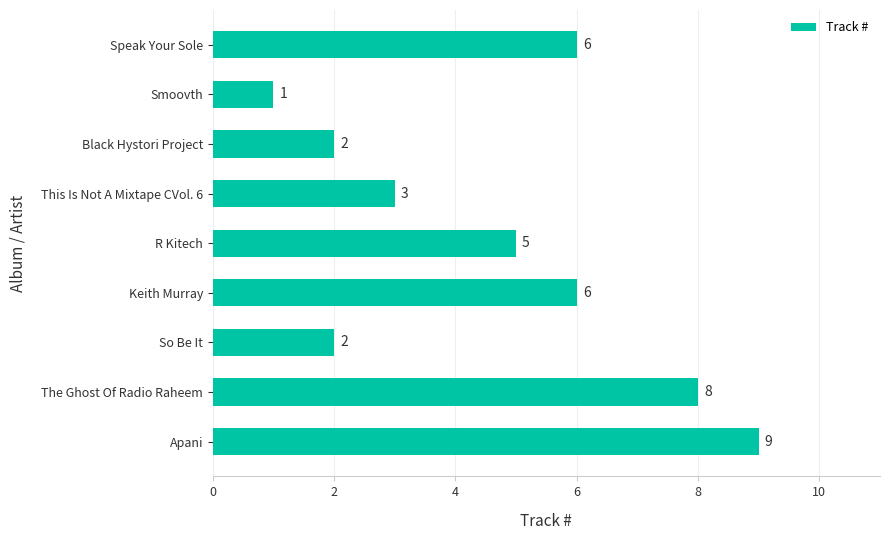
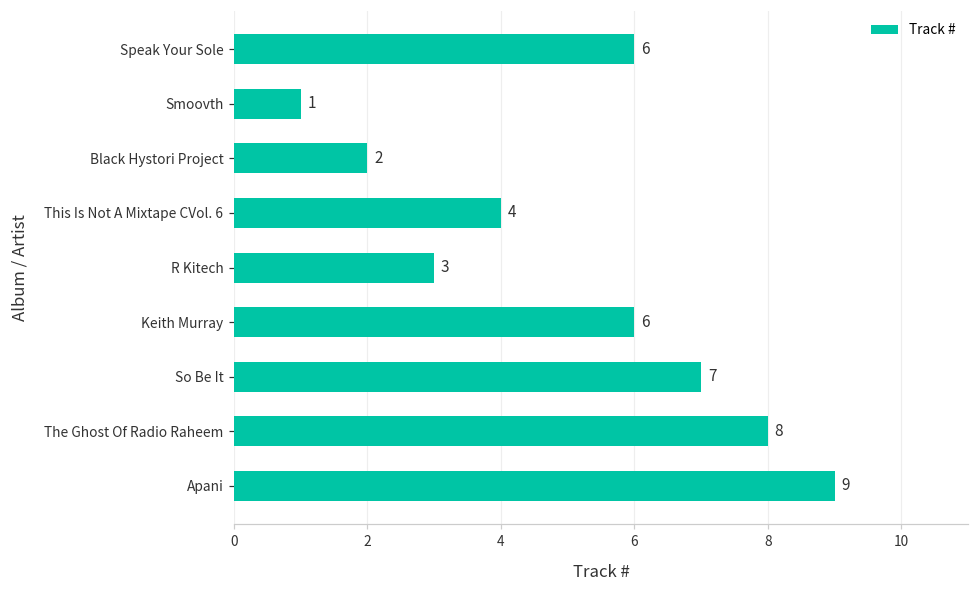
This Is Not A Mixtape CVol. 6: 3 -> 4
R Kitech: 5 -> 3
So Be It: 2 -> 7
